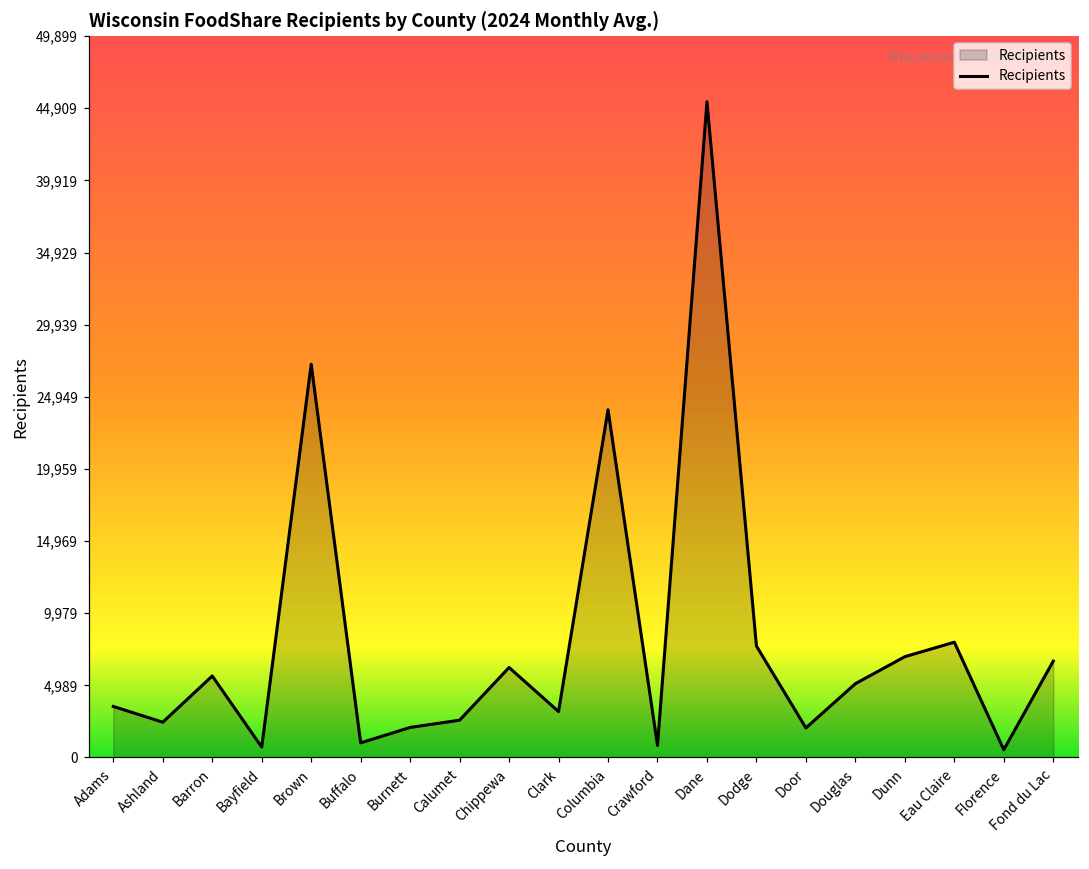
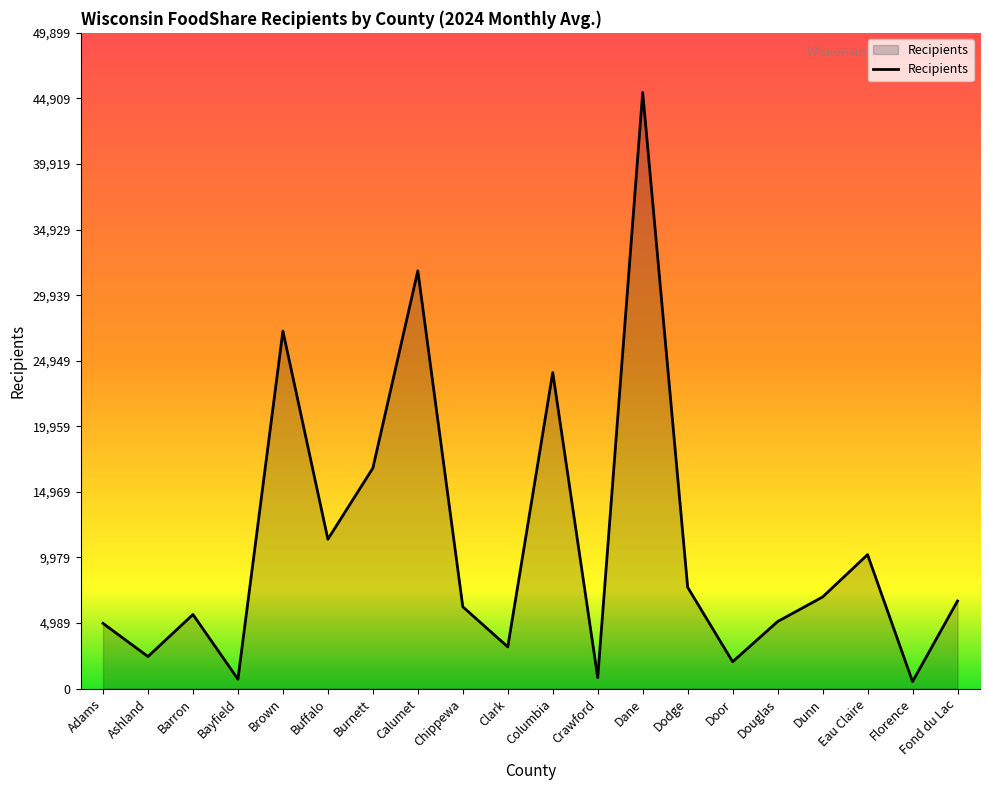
Adams: 3,500 -> 5,000
Buffalo: 1,000 -> 11,400
Burnett: 2,100 -> 16,800
Calumet: 2,600 -> 31,800
Eau Claire: 8,000 -> 10,200
